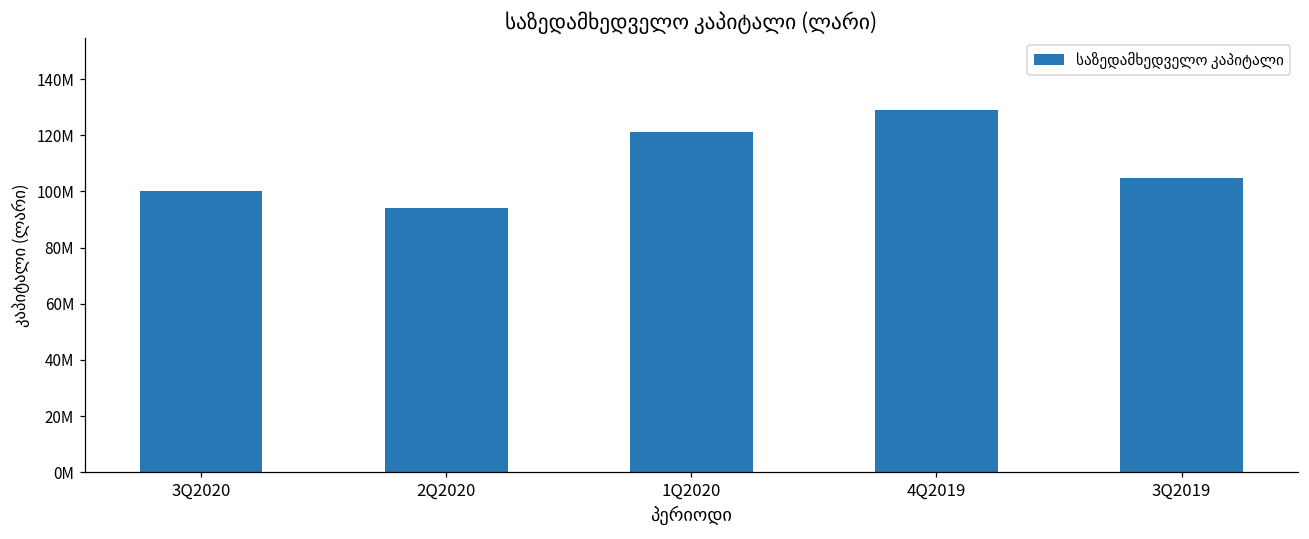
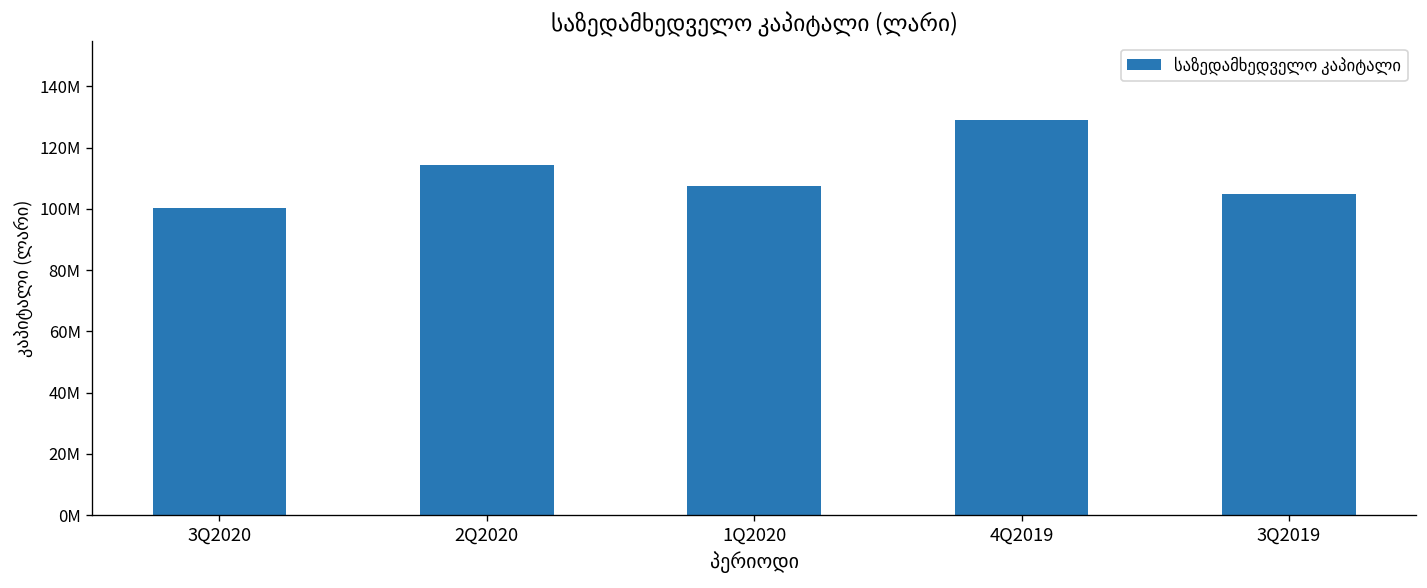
2Q2020: 94000000 -> 114000000
1Q2020: 121000000 -> 108000000
